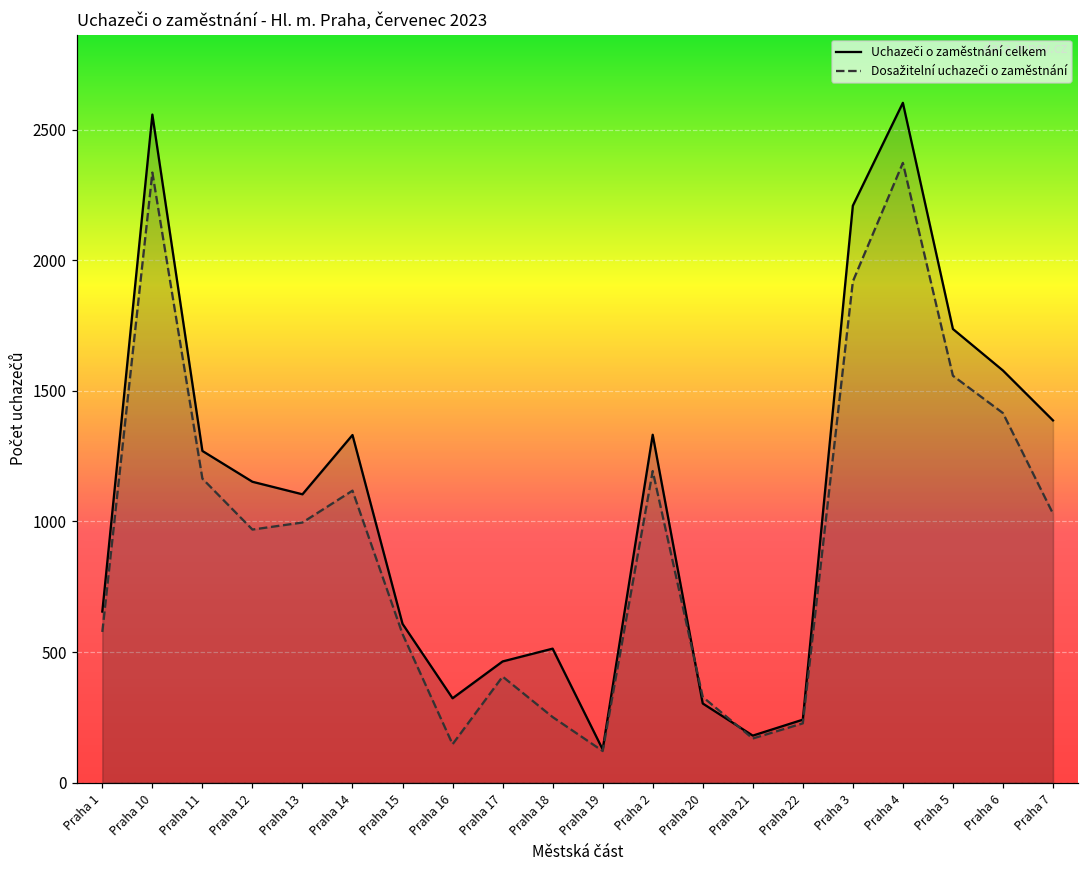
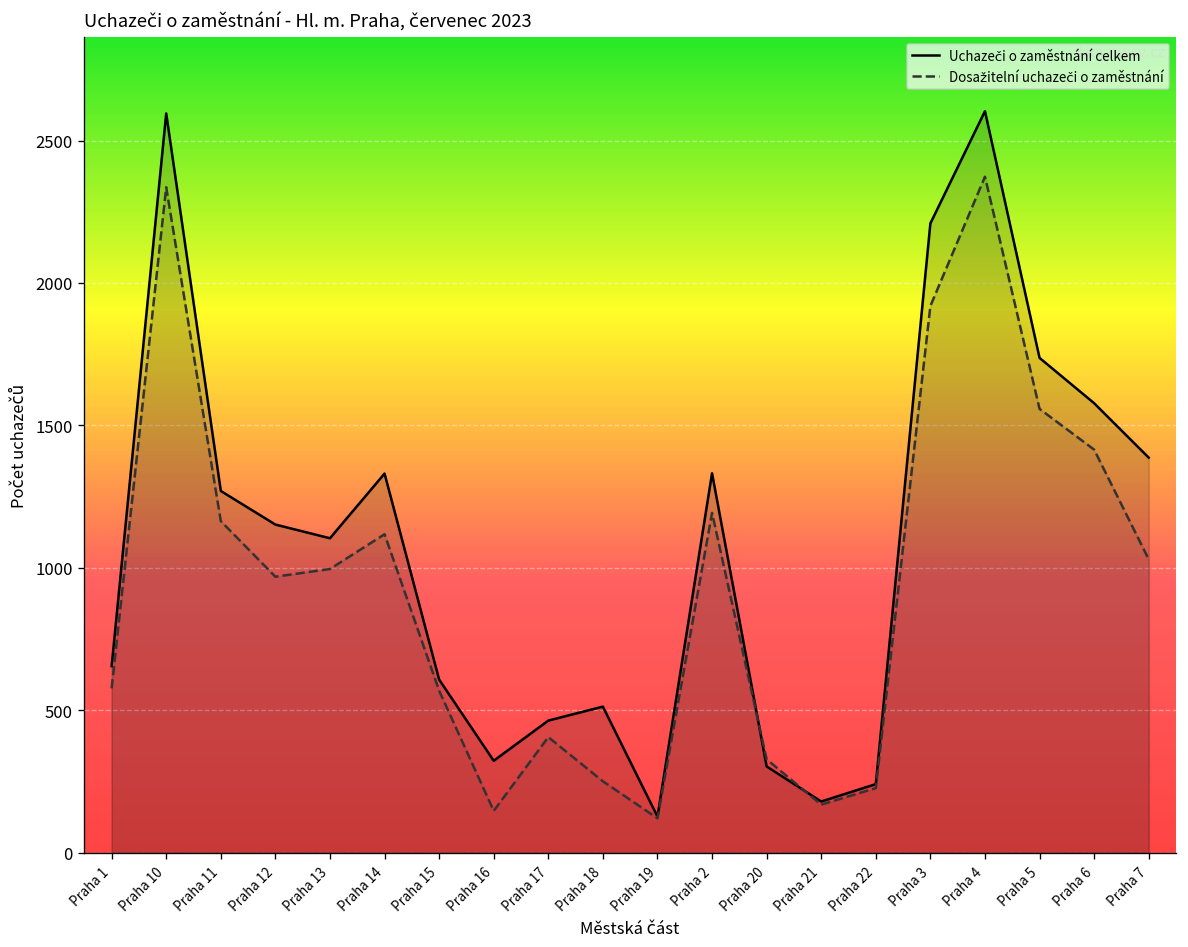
Uchazeči o zaměstnání celkem, Praha 10: 2560 -> 2600
